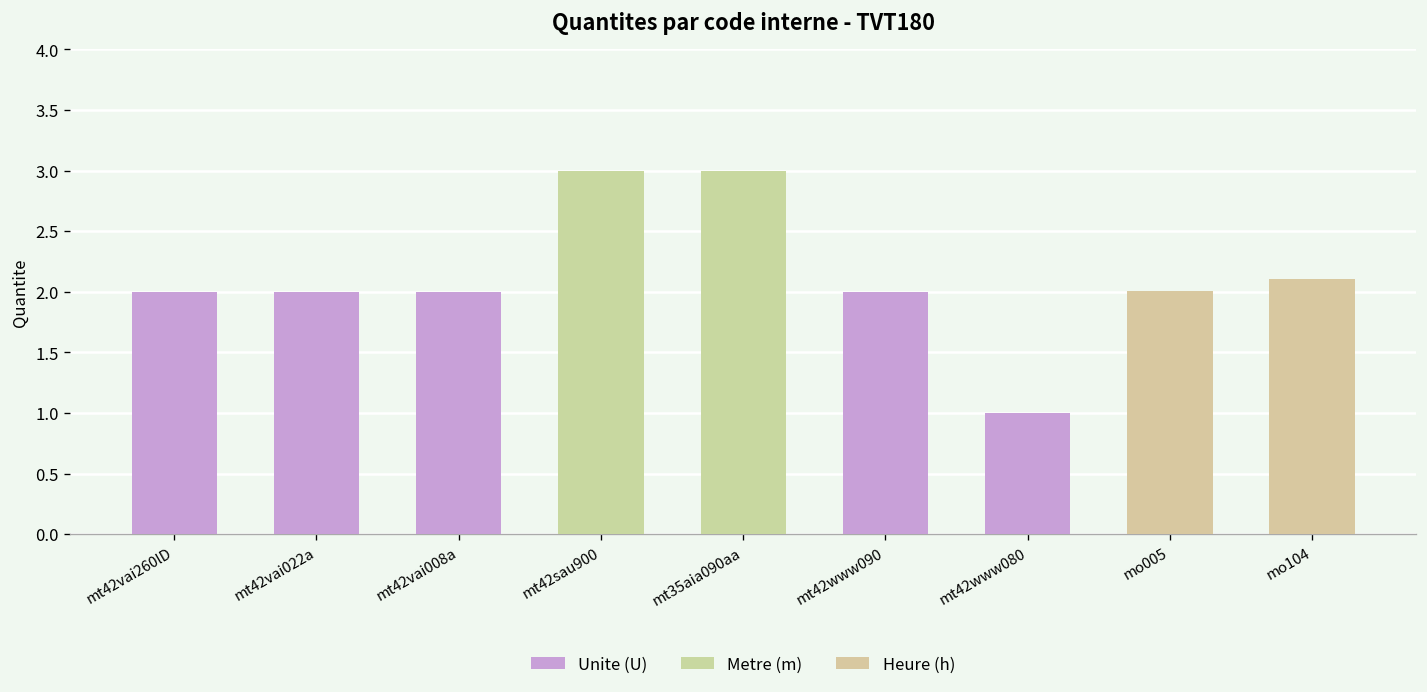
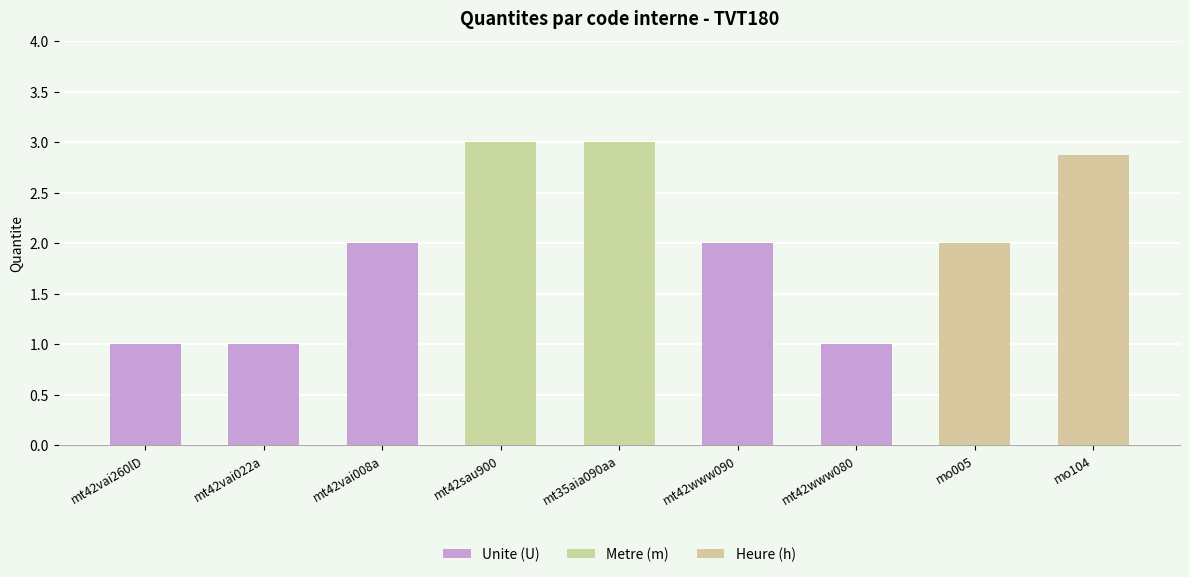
mt42vai260lD: 2 -> 1
mt42vai022a: 2 -> 1
mo104: 2.11 -> 2.87
